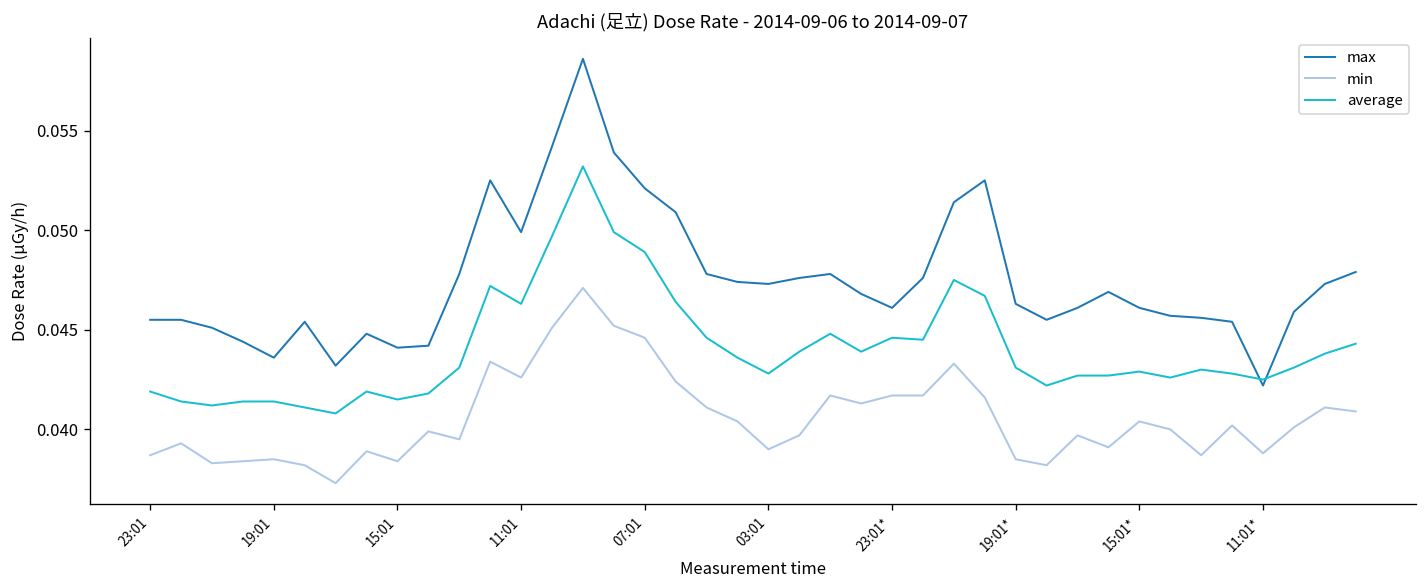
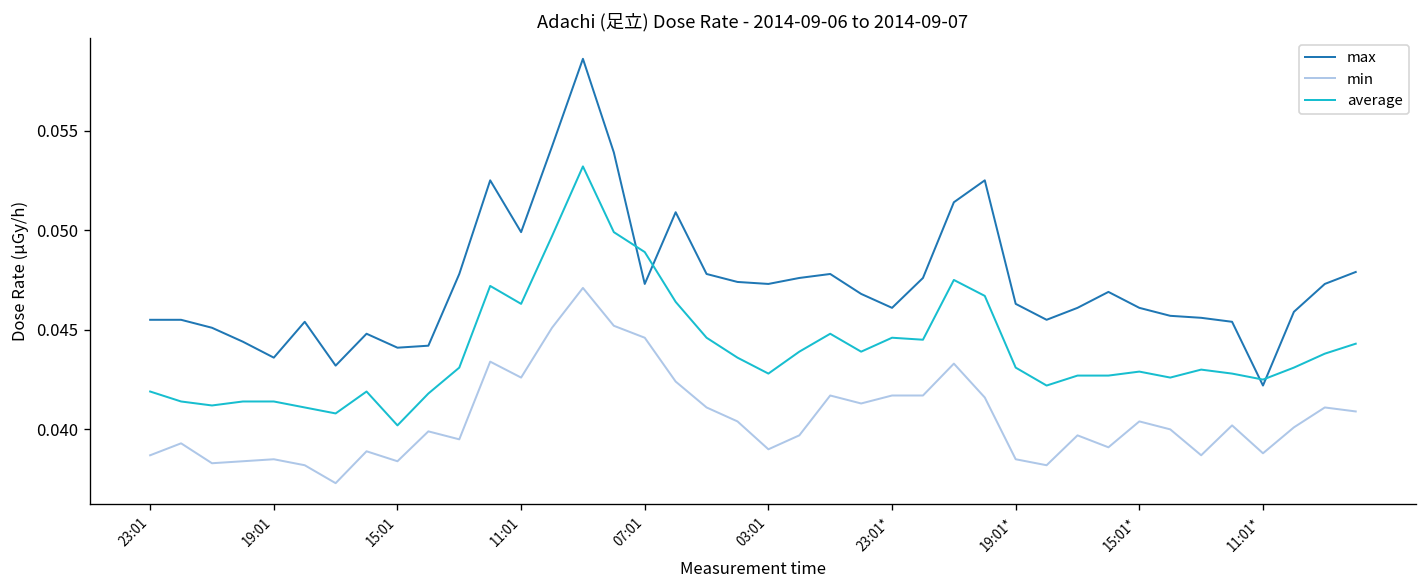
average, 15:01: 0.0415 -> 0.0402
max, 07:01: 0.0521 -> 0.0473
